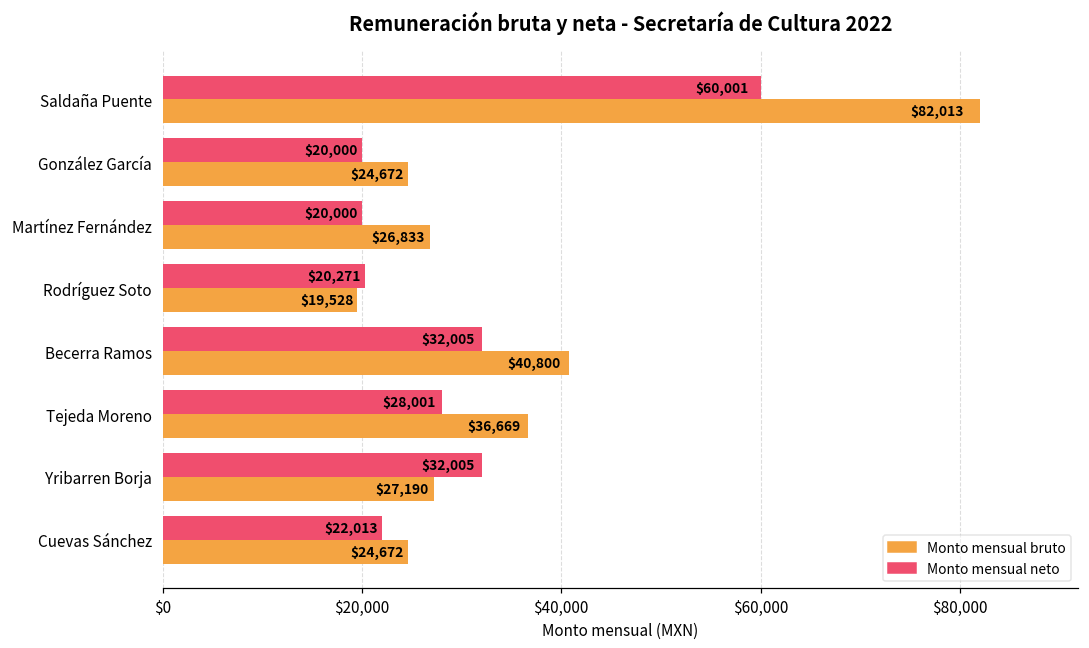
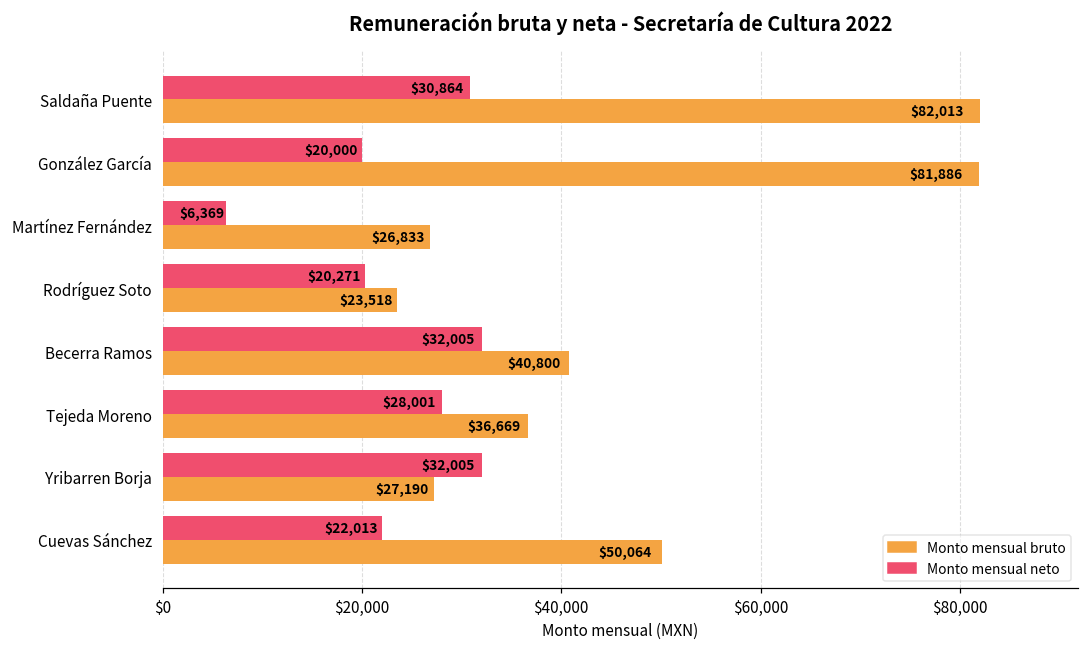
Monto mensual neto, Saldaña Puente: $60,001 -> $30,864
Monto mensual bruto, González García: $24,672 -> $81,886
Monto mensual neto, Martínez Fernández: $20,000 -> $6,369
Monto mensual bruto, Rodríguez Soto: $19,528 -> $23,518
Monto mensual bruto, Cuevas Sánchez: $24,672 -> $50,064
